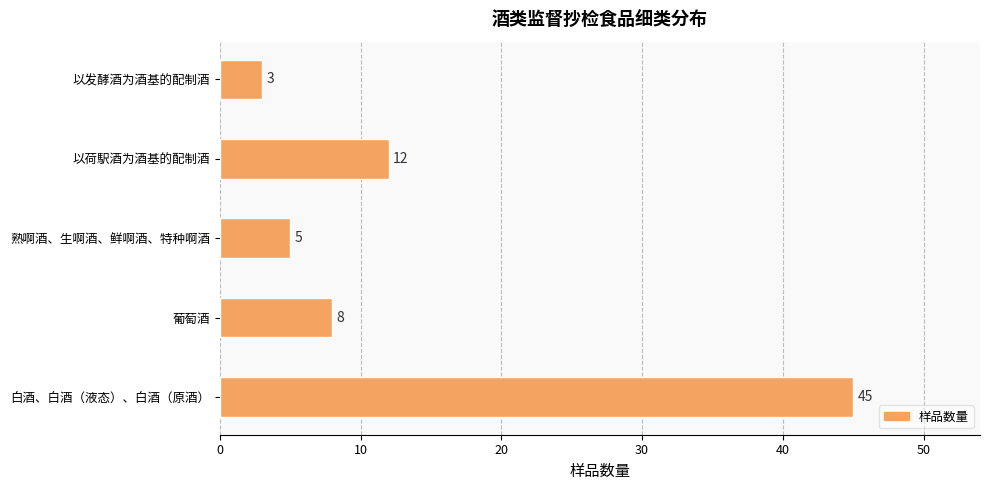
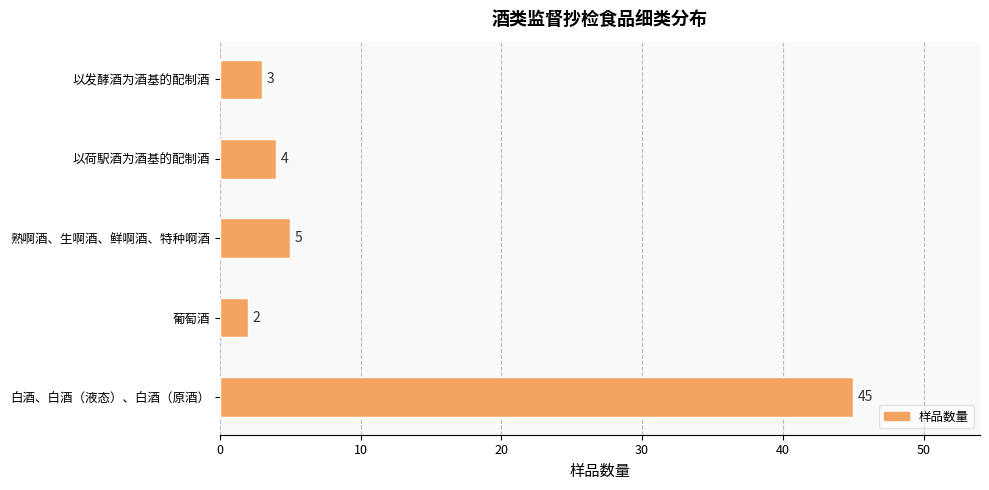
以荷駅酒为酒基的配制酒: 12 -> 4
葡萄酒: 8 -> 2
